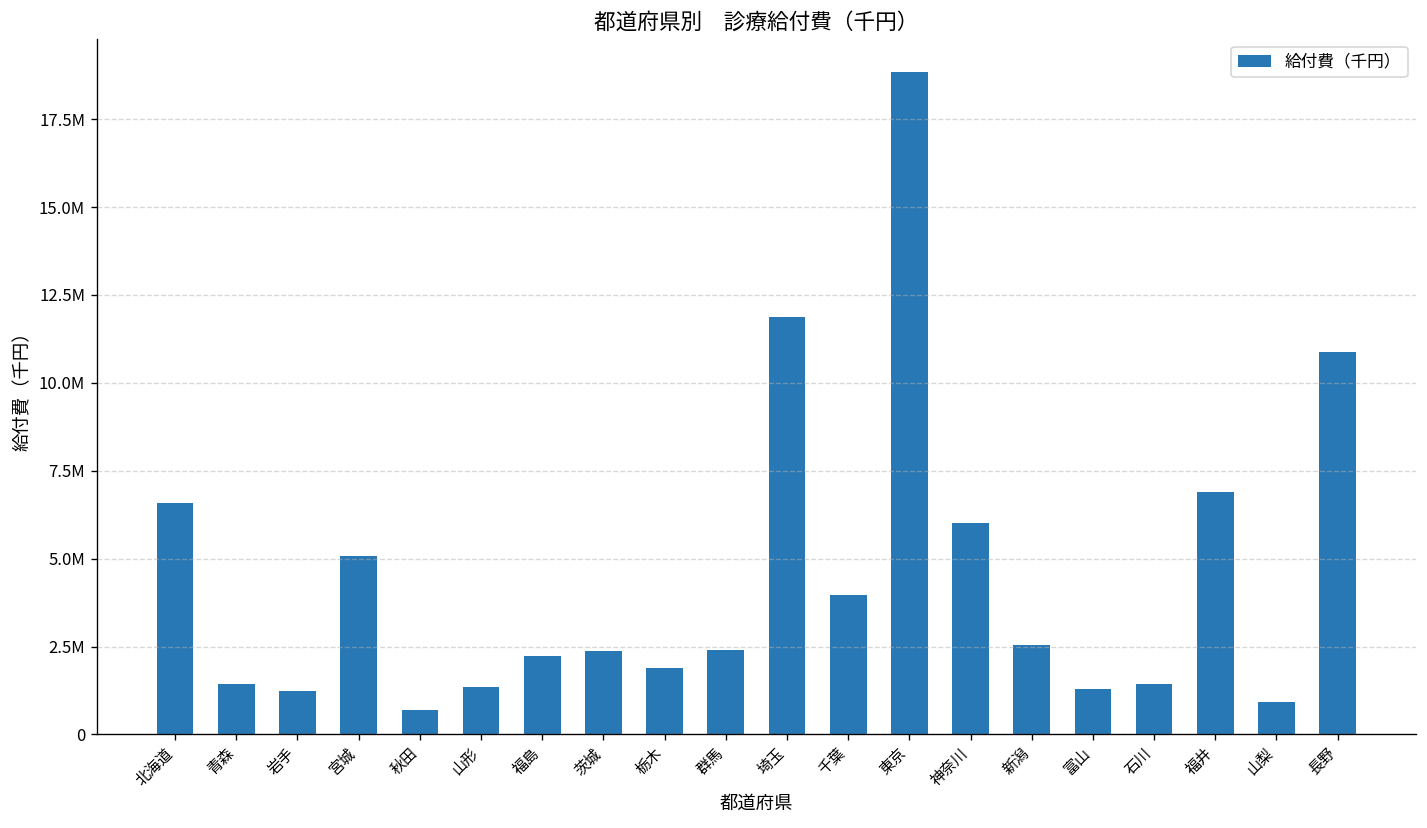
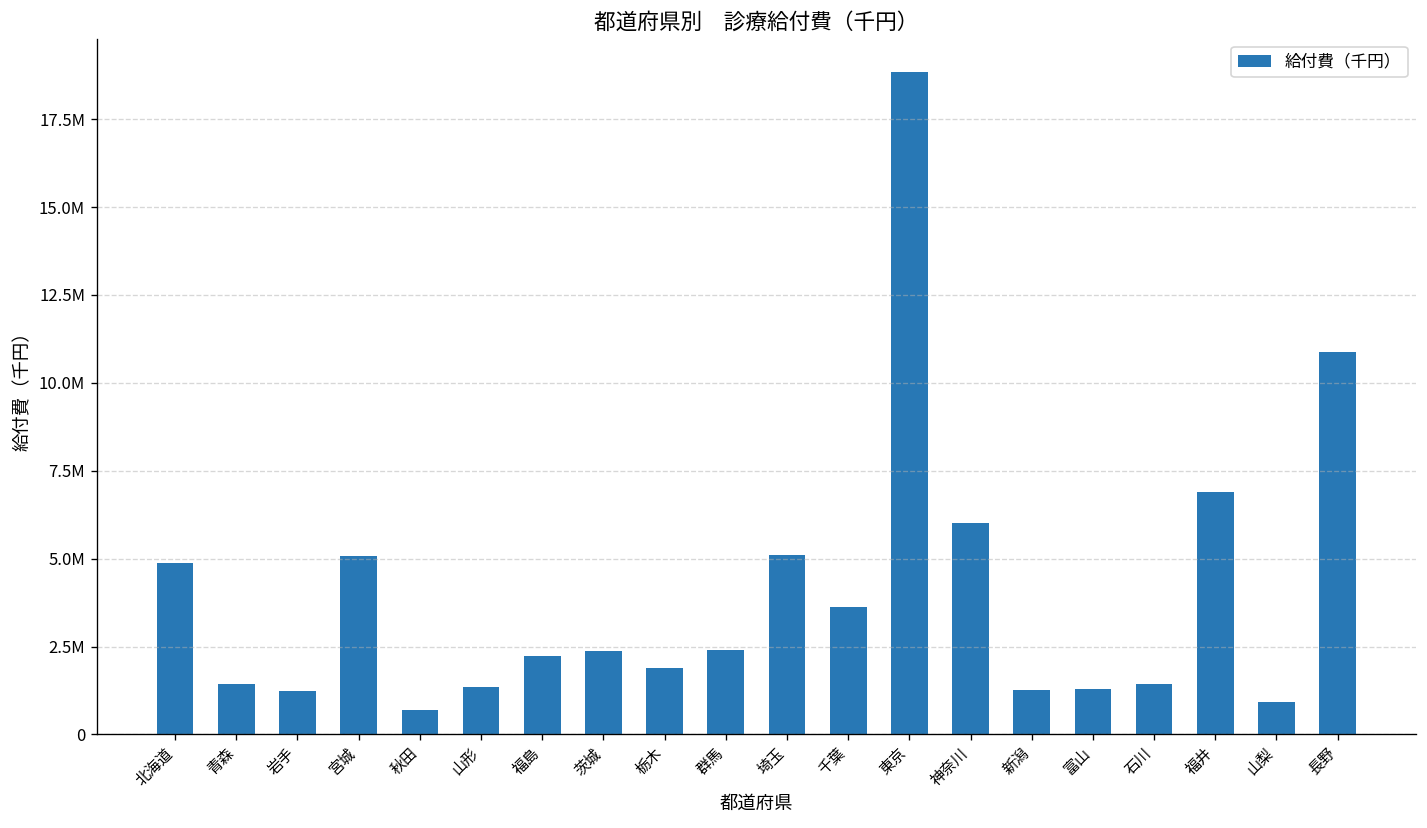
北海道: 6600000 -> 4900000
埼玉: 11900000 -> 5100000
千葉: 4000000 -> 3600000
新潟: 2600000 -> 1300000
